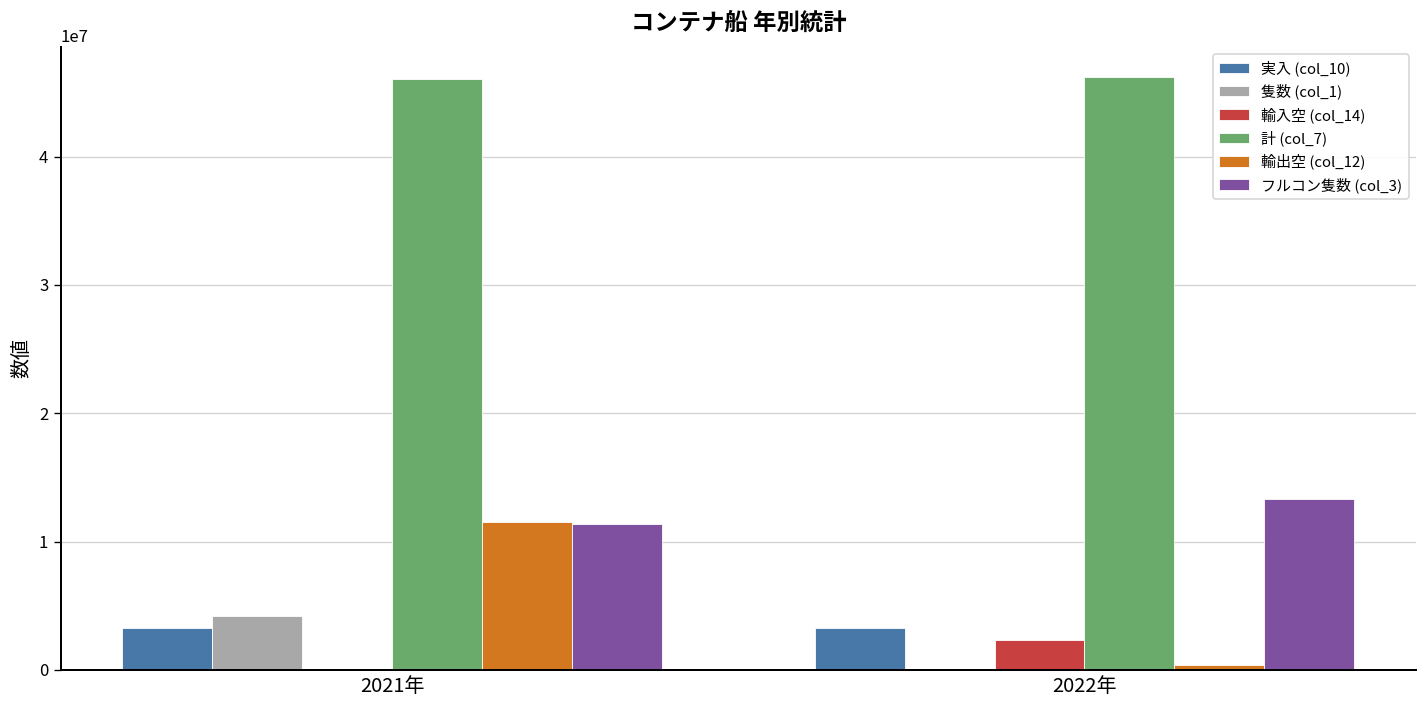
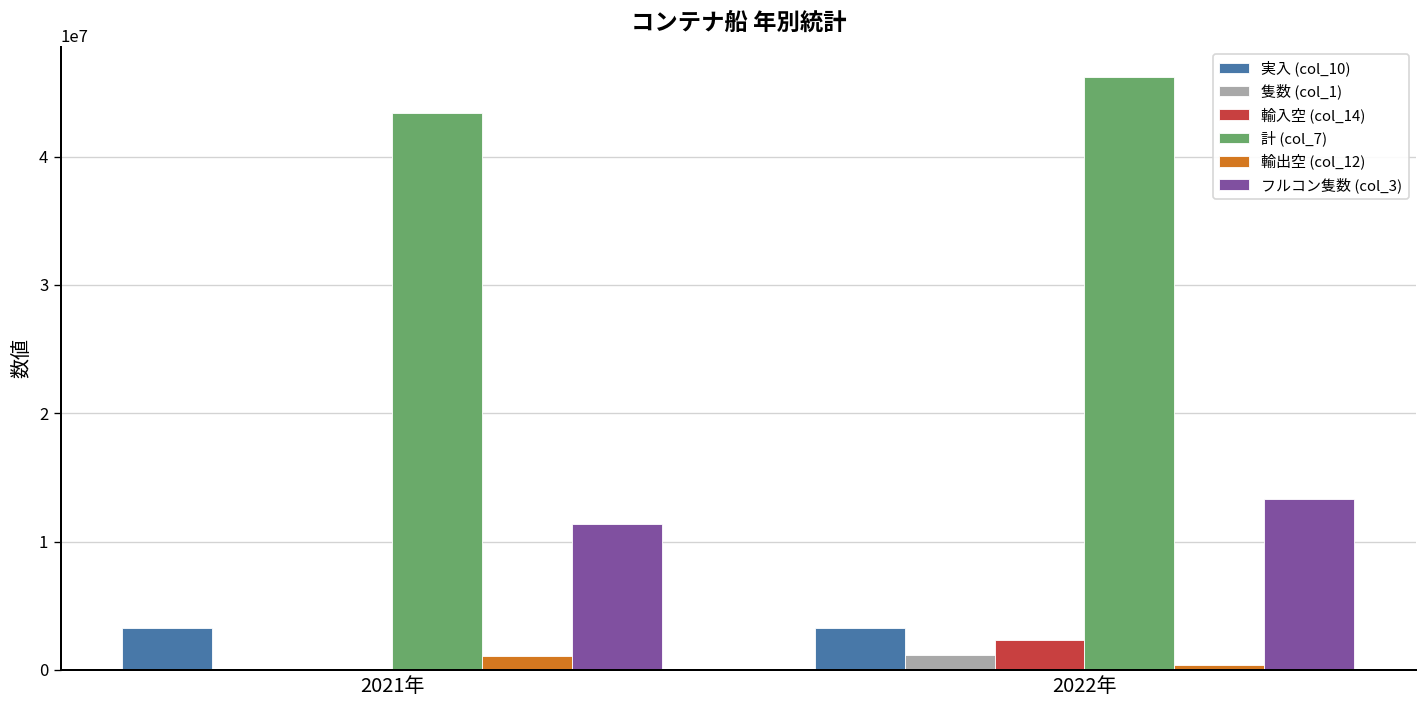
隻数 (col_1), 2021年: 4200000 -> 0
計 (col_7), 2021年: 46100000 -> 43400000
輸出空 (col_12), 2021年: 11500000 -> 1100000
隻数 (col_1), 2022年: 0 -> 1200000
